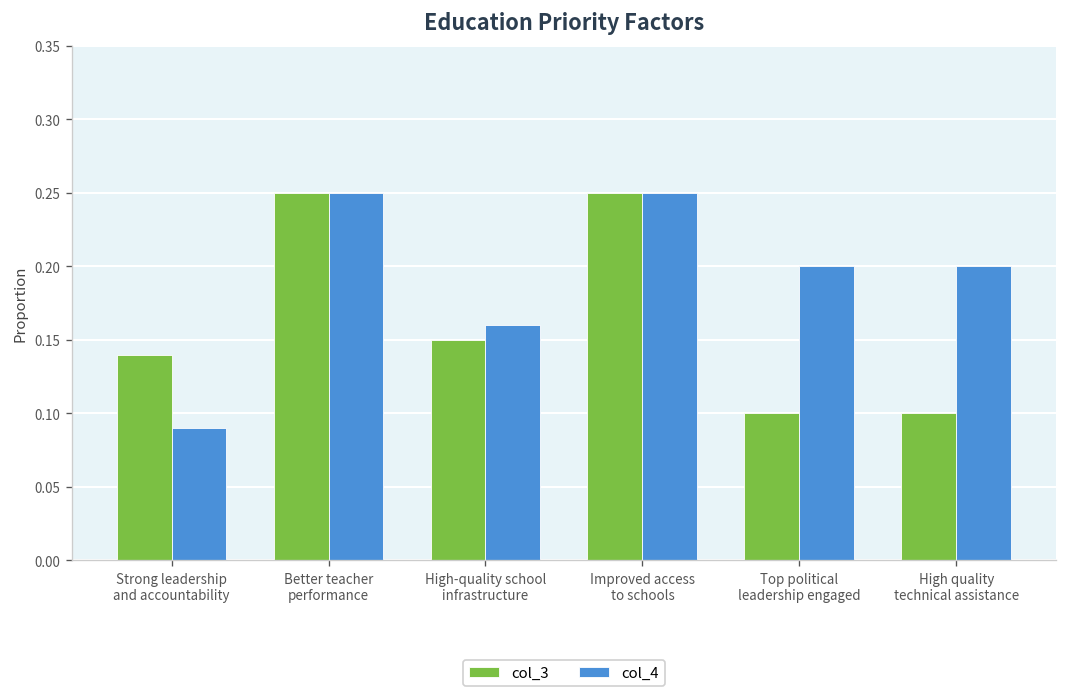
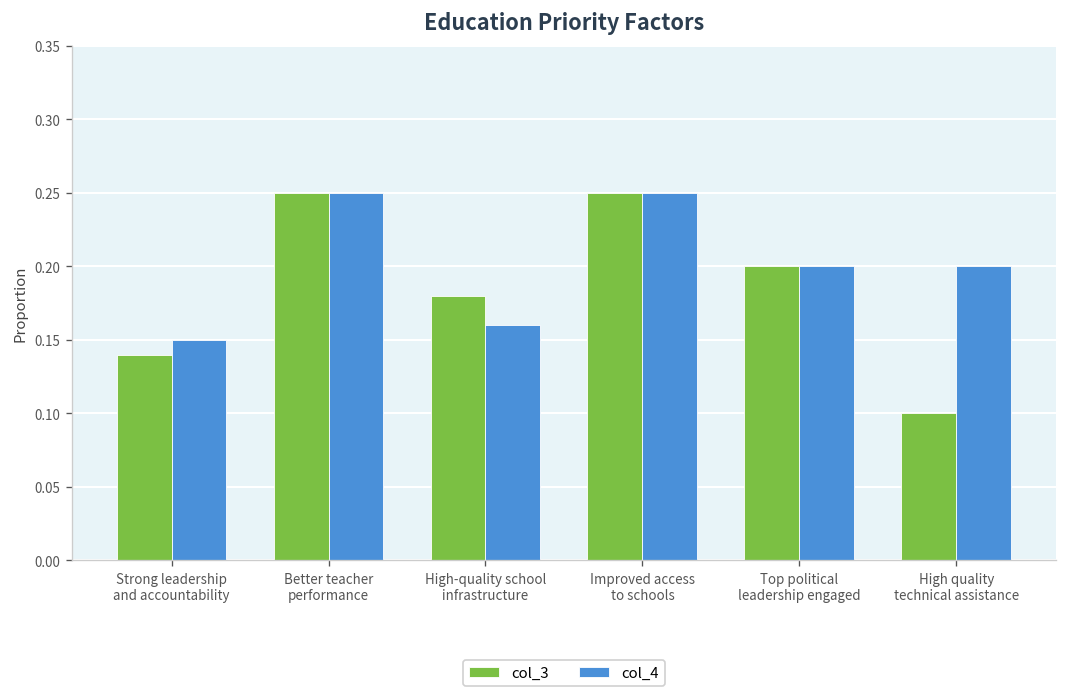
col_4, Strong leadership and accountability: 0.09 -> 0.15
col_3, High-quality school infrastructure: 0.15 -> 0.18
col_3, Top political leadership engaged: 0.1 -> 0.2
